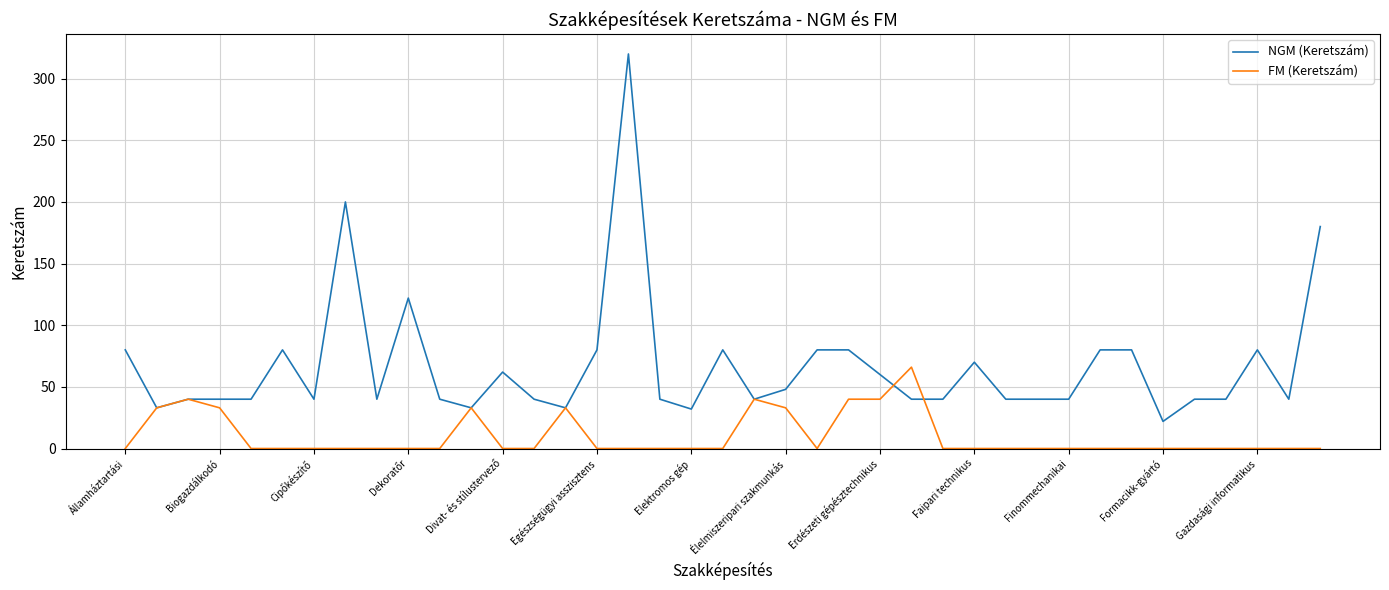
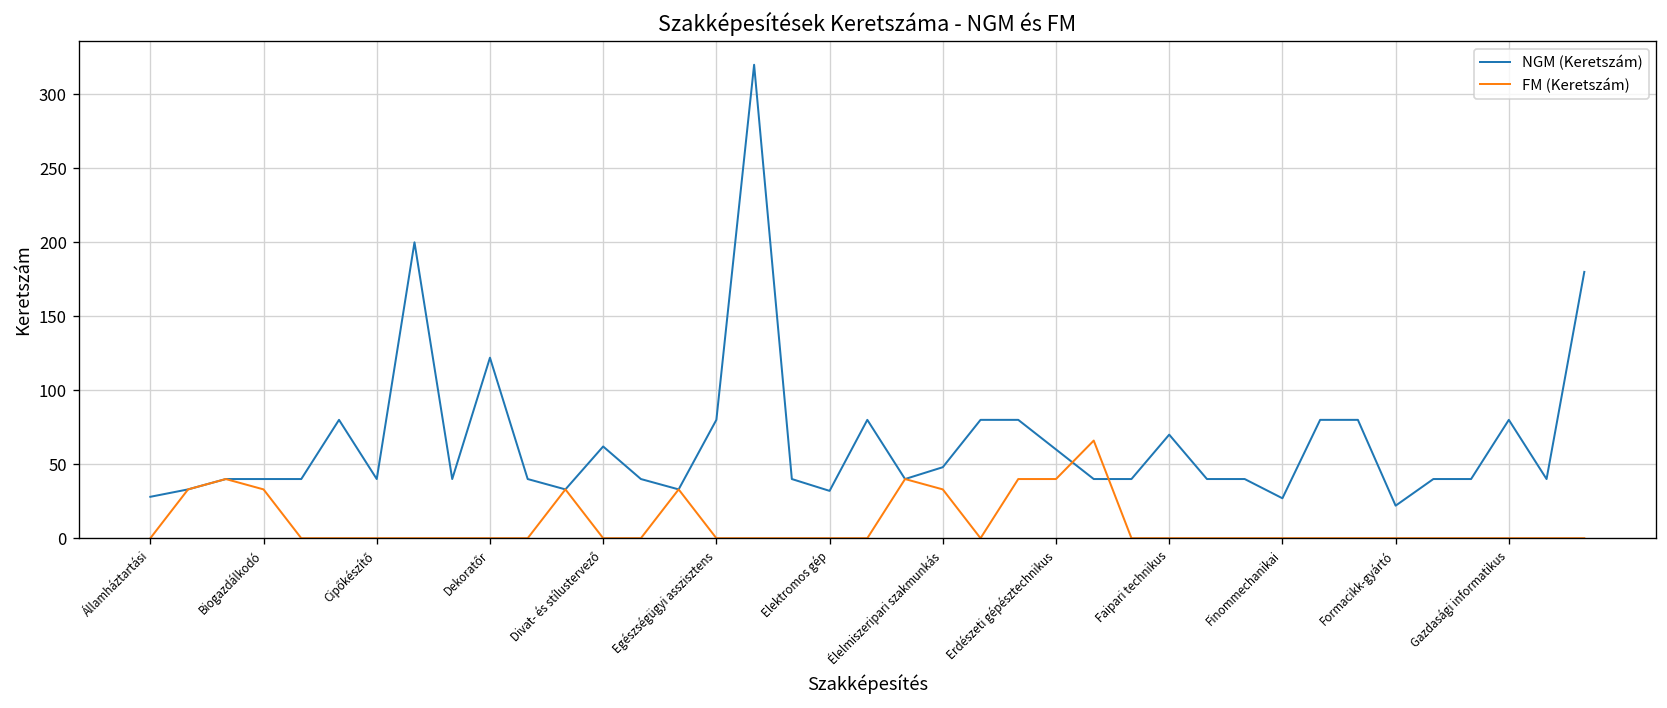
NGM (Keretszám), Államháztartási: 80 -> 28
NGM (Keretszám), Finommechanikai: 40 -> 27
